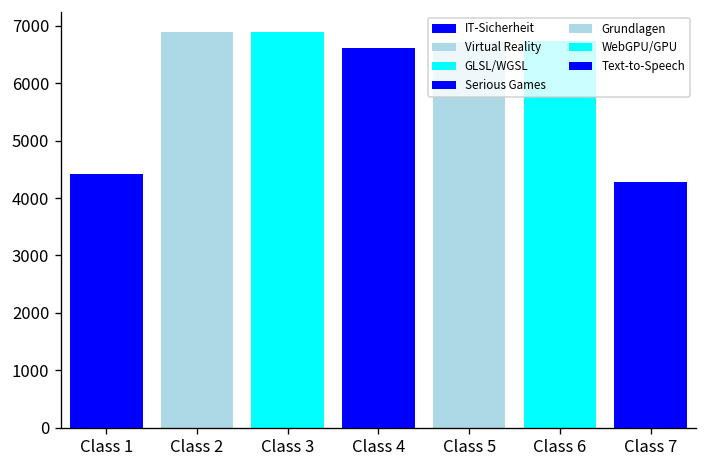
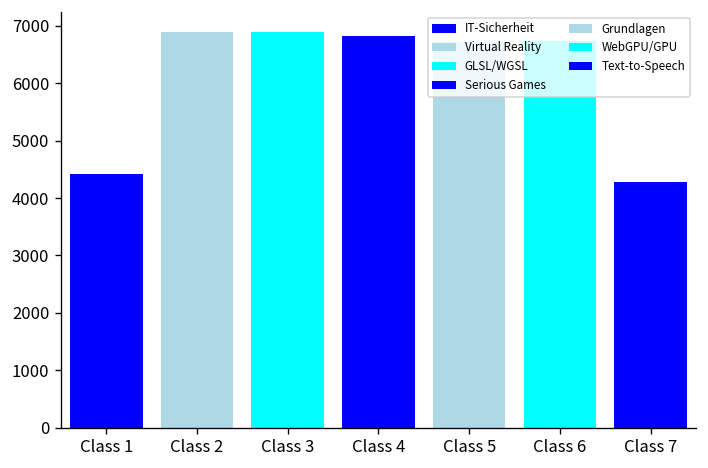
Class 4: 6600 -> 6800
